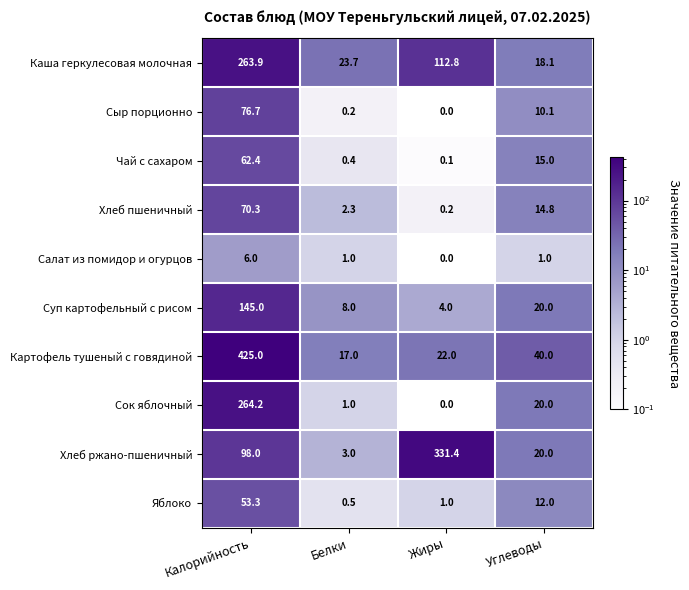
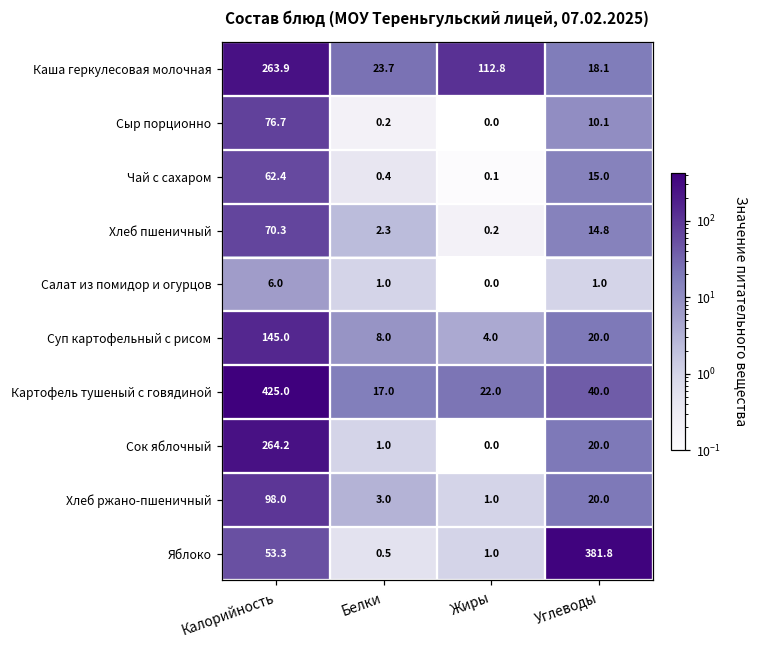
Хлеб ржано-пшеничный, Жиры: 331.4 -> 1.0
Яблоко, Углеводы: 12.0 -> 381.8
